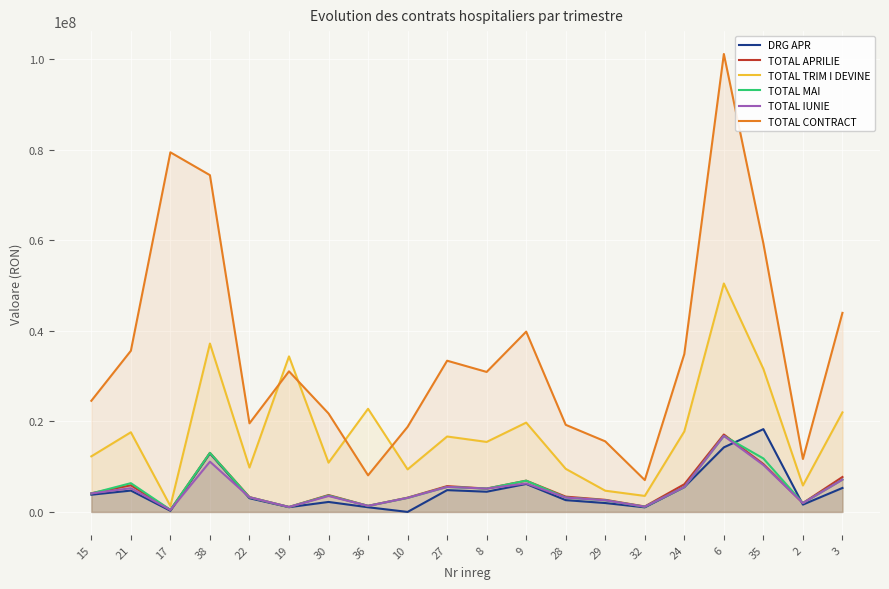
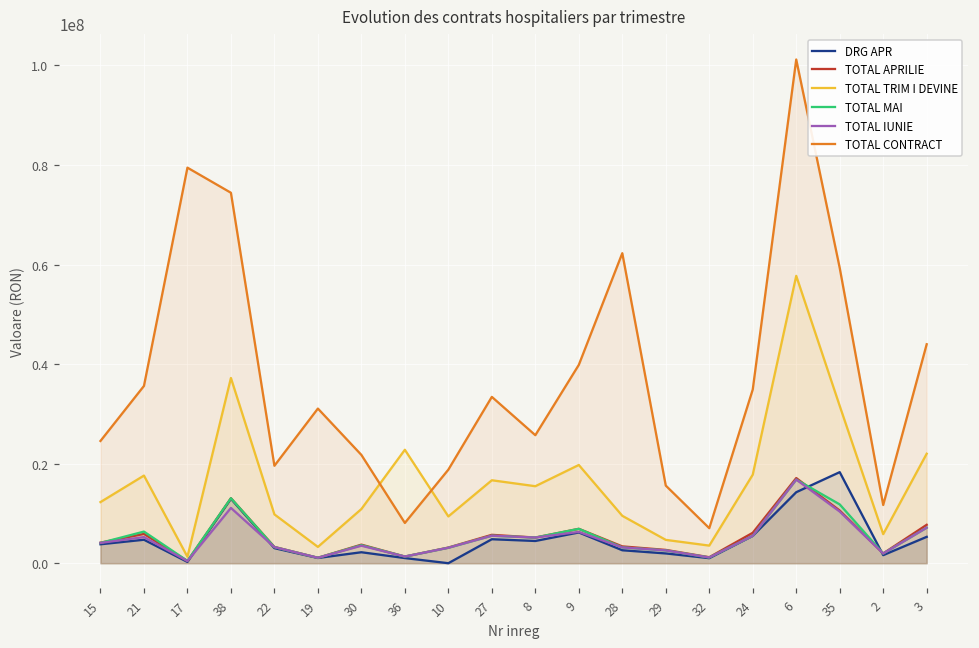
TOTAL TRIM I DEVINE, 19: 34000000 -> 3000000
TOTAL CONTRACT, 8: 31000000 -> 26000000
TOTAL CONTRACT, 28: 19000000 -> 62000000
TOTAL TRIM I DEVINE, 6: 50000000 -> 58000000
